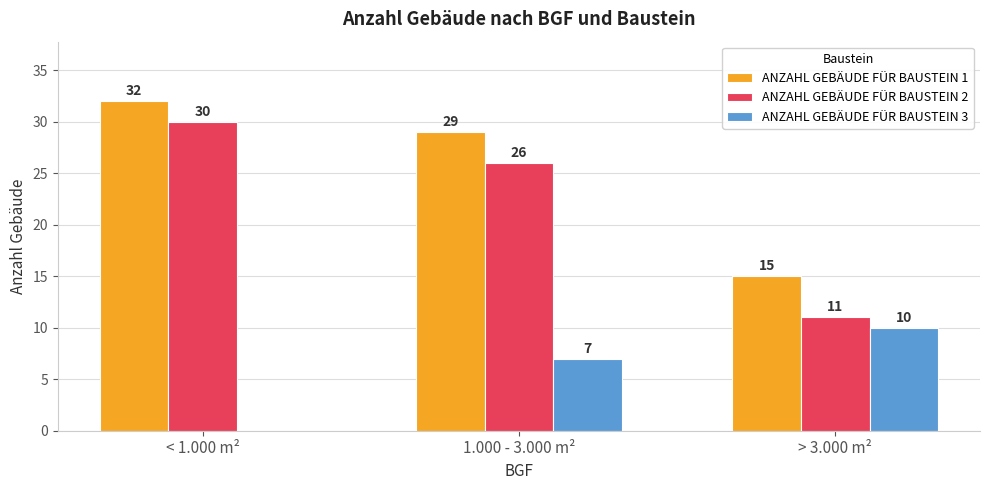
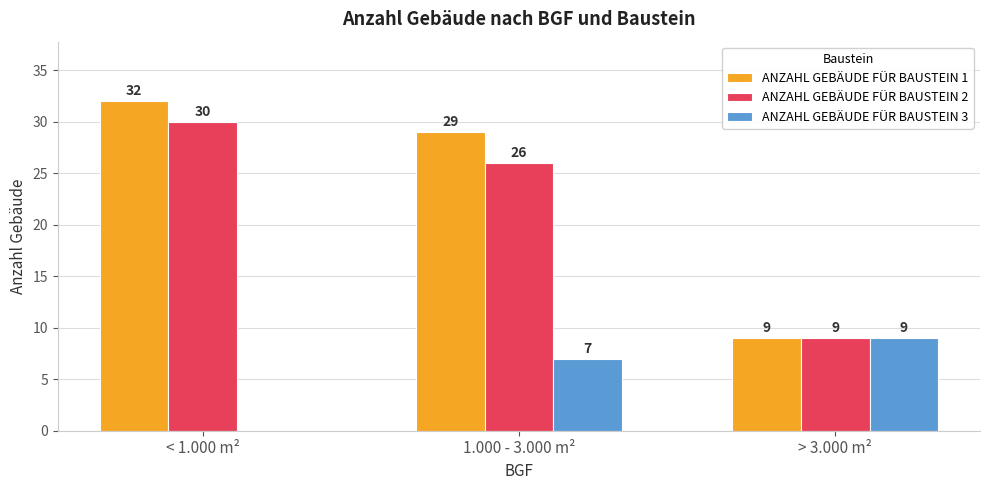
ANZAHL GEBÄUDE FÜR BAUSTEIN 1, > 3.000 m²: 15 -> 9
ANZAHL GEBÄUDE FÜR BAUSTEIN 2, > 3.000 m²: 11 -> 9
ANZAHL GEBÄUDE FÜR BAUSTEIN 3, > 3.000 m²: 10 -> 9
